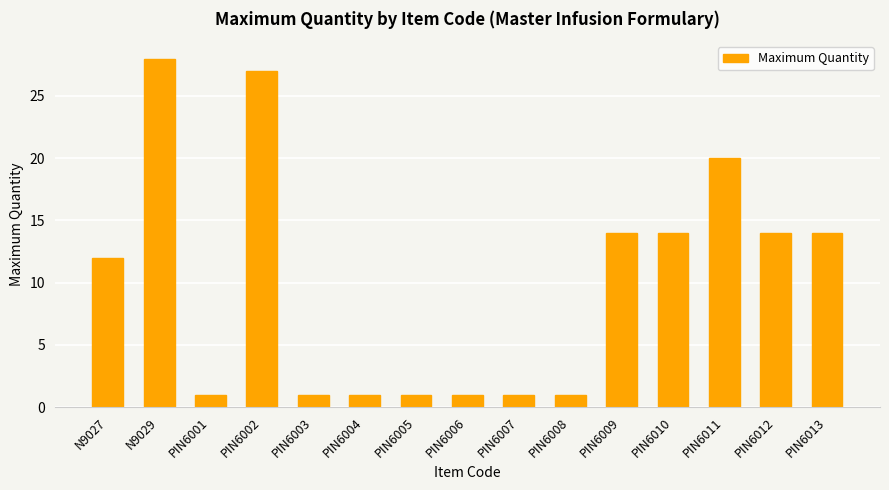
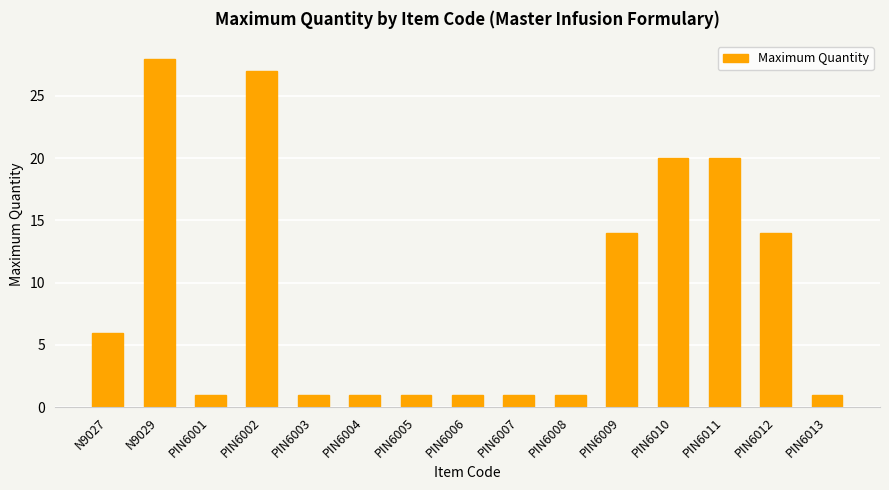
N9027: 12 -> 6
PIN6010: 14 -> 20
PIN6013: 14 -> 1
